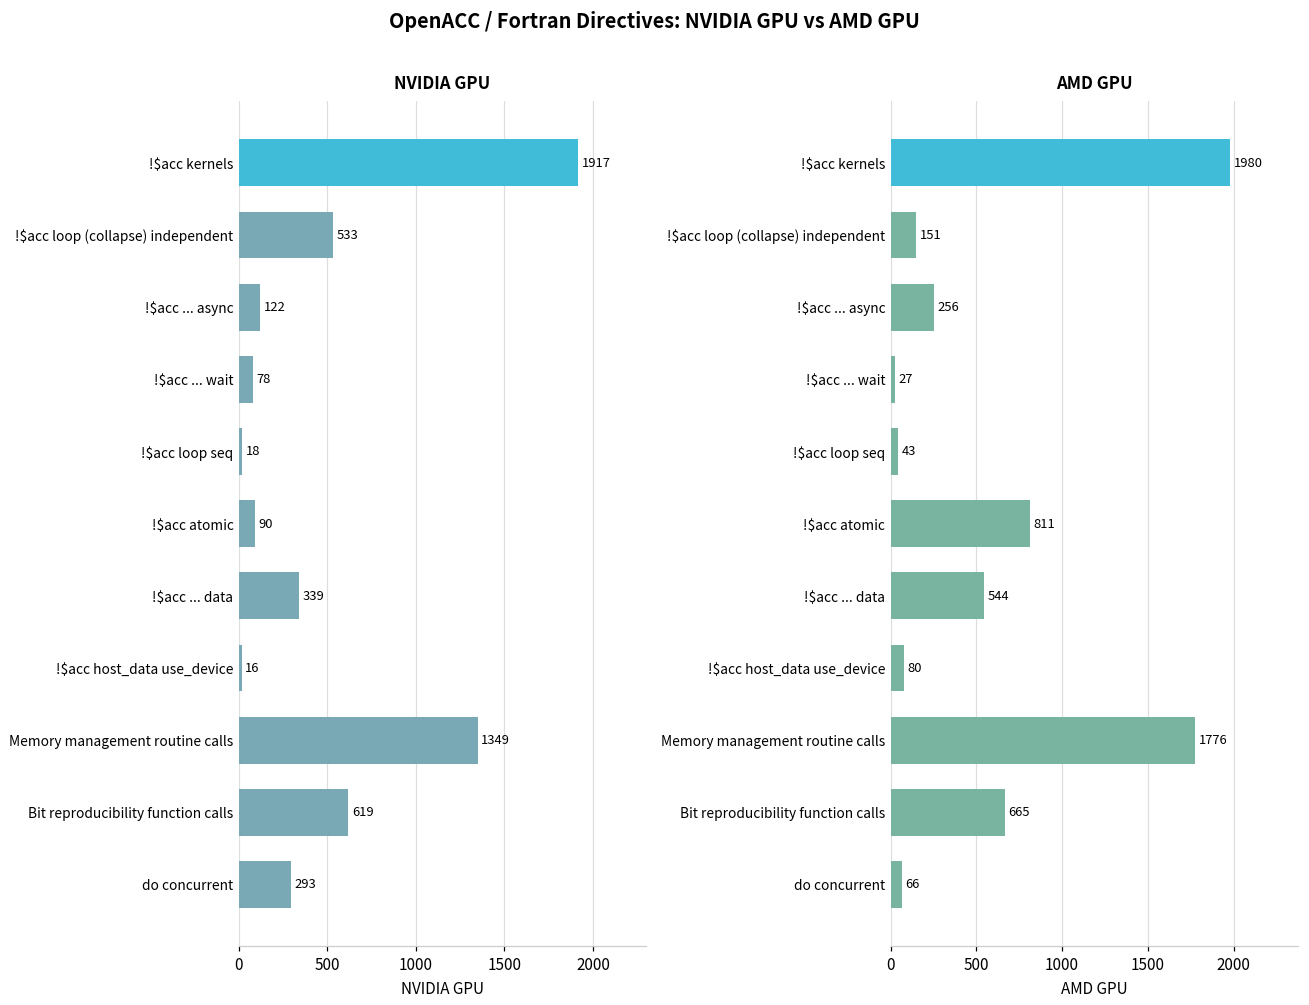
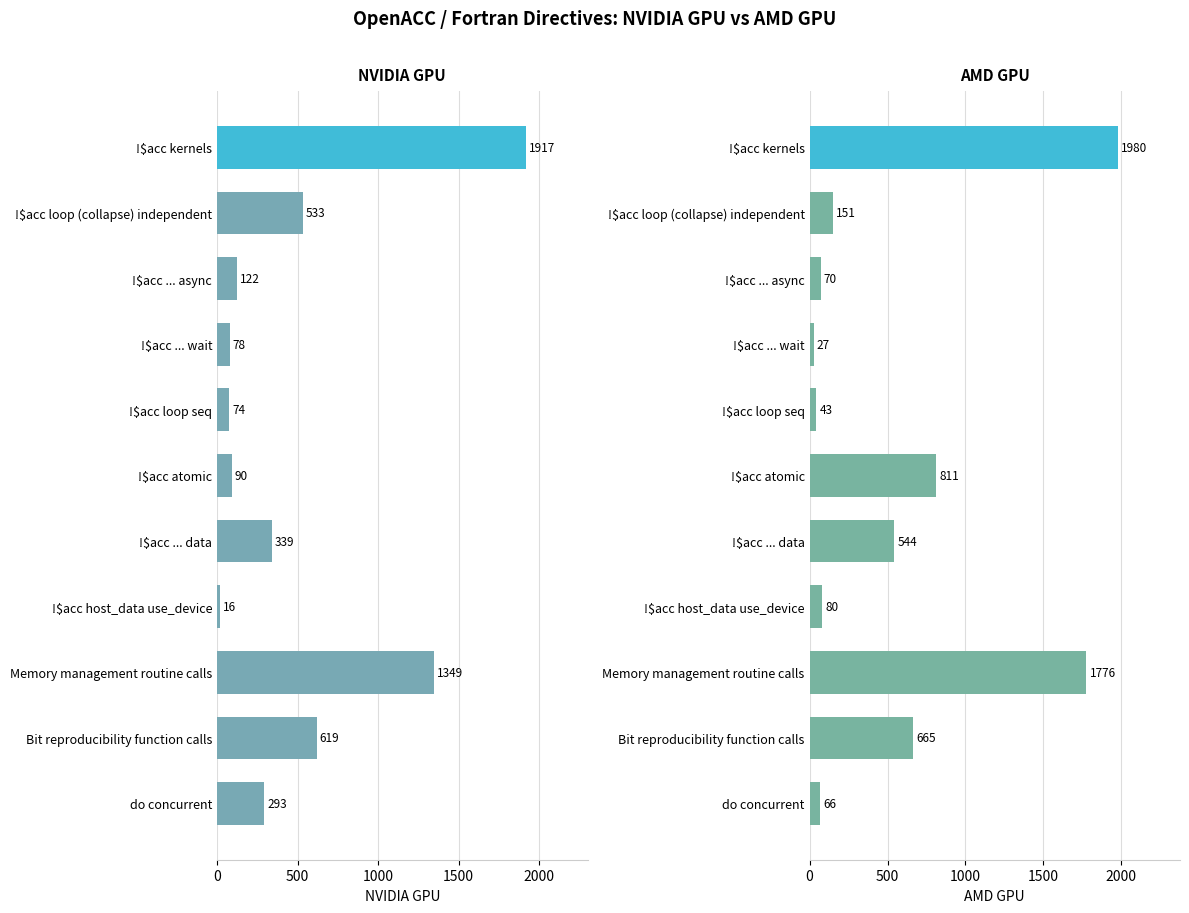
NVIDIA GPU, !$acc loop seq: 18 -> 74
AMD GPU, !$acc ... async: 256 -> 70
